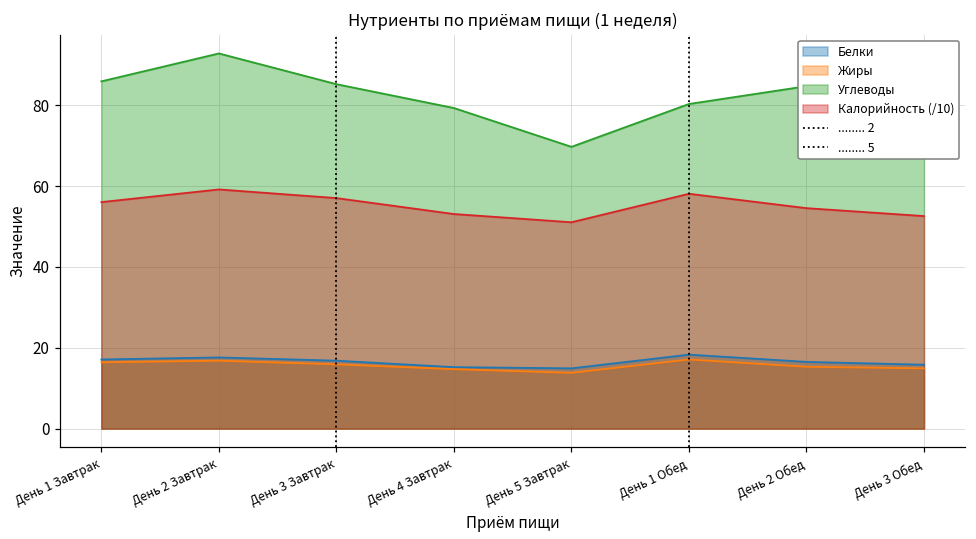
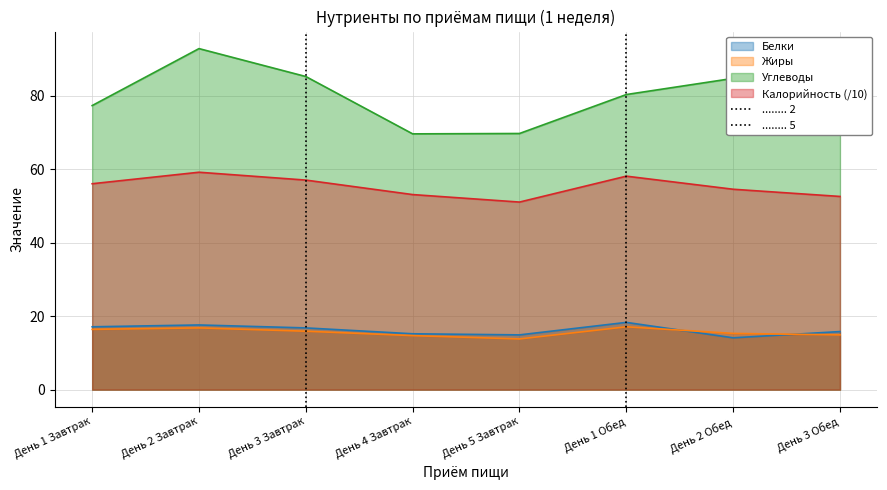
Углеводы, День 1 Завтрак: 86 -> 77
Углеводы, День 4 Завтрак: 79 -> 70
Белки, День 2 Обед: 17 -> 14
